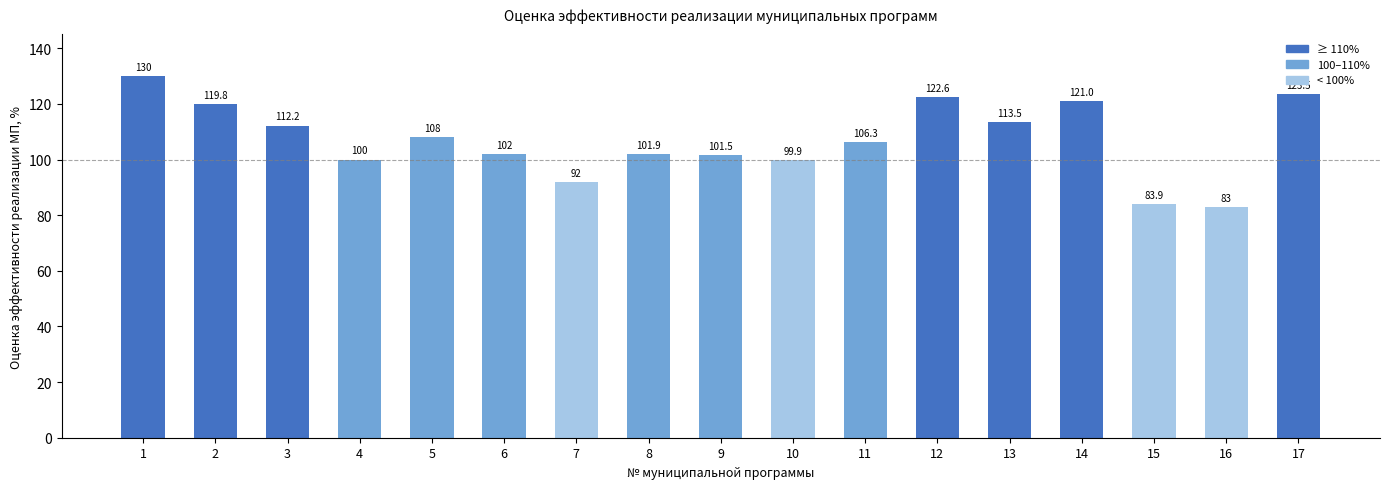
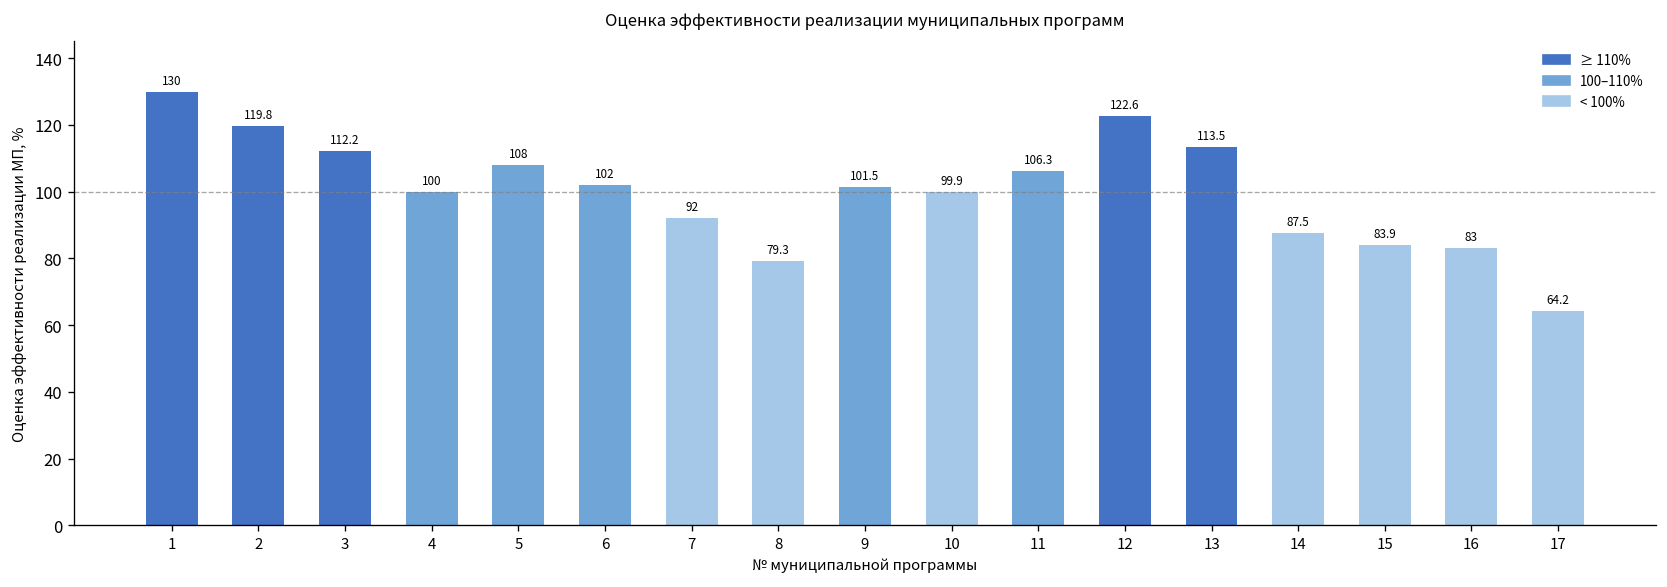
8: 101.9 -> 79.3
14: 121.0 -> 87.5
17: 123.5 -> 64.2
